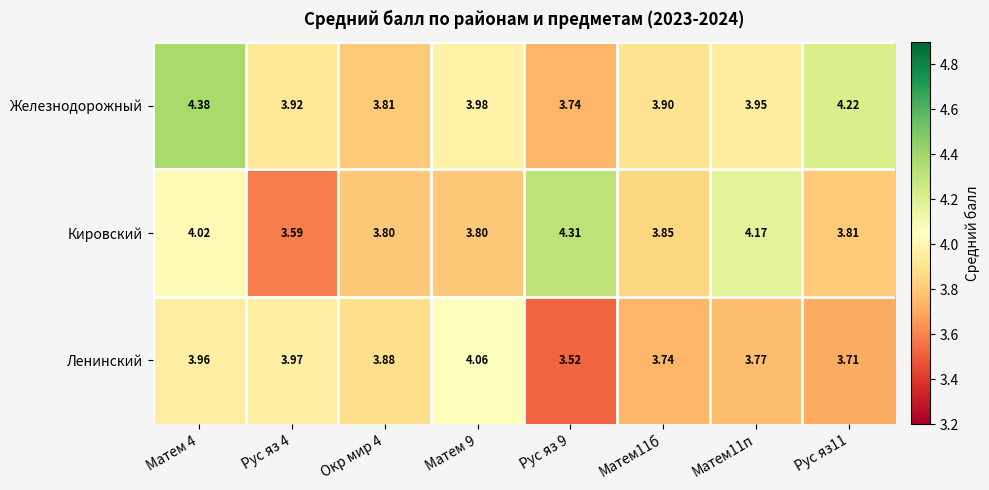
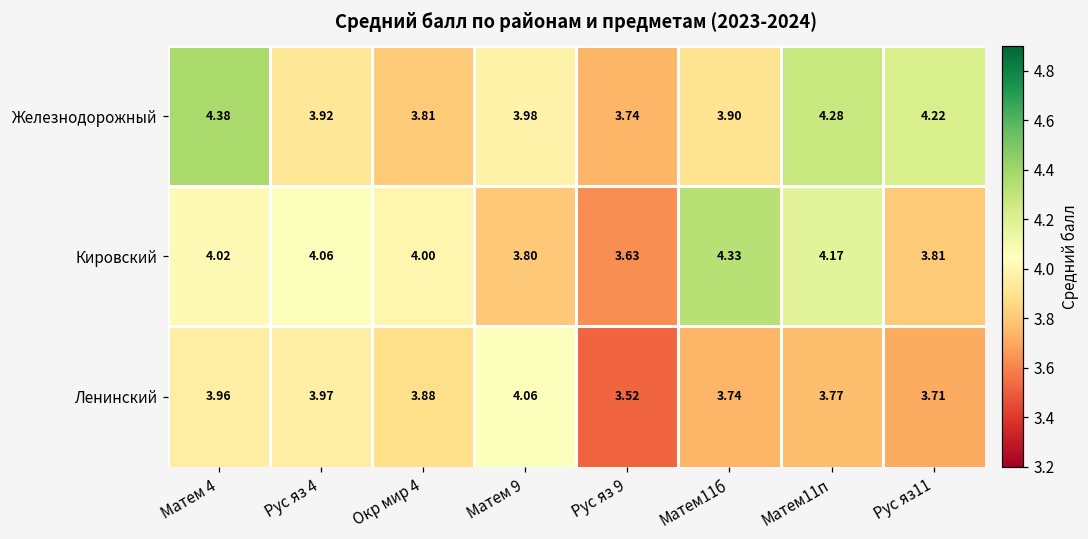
Железнодорожный, Матем11п: 3.95 -> 4.28
Кировский, Рус яз 4: 3.59 -> 4.06
Кировский, Окр мир 4: 3.80 -> 4.00
Кировский, Рус яз 9: 4.31 -> 3.63
Кировский, Матем11б: 3.85 -> 4.33
